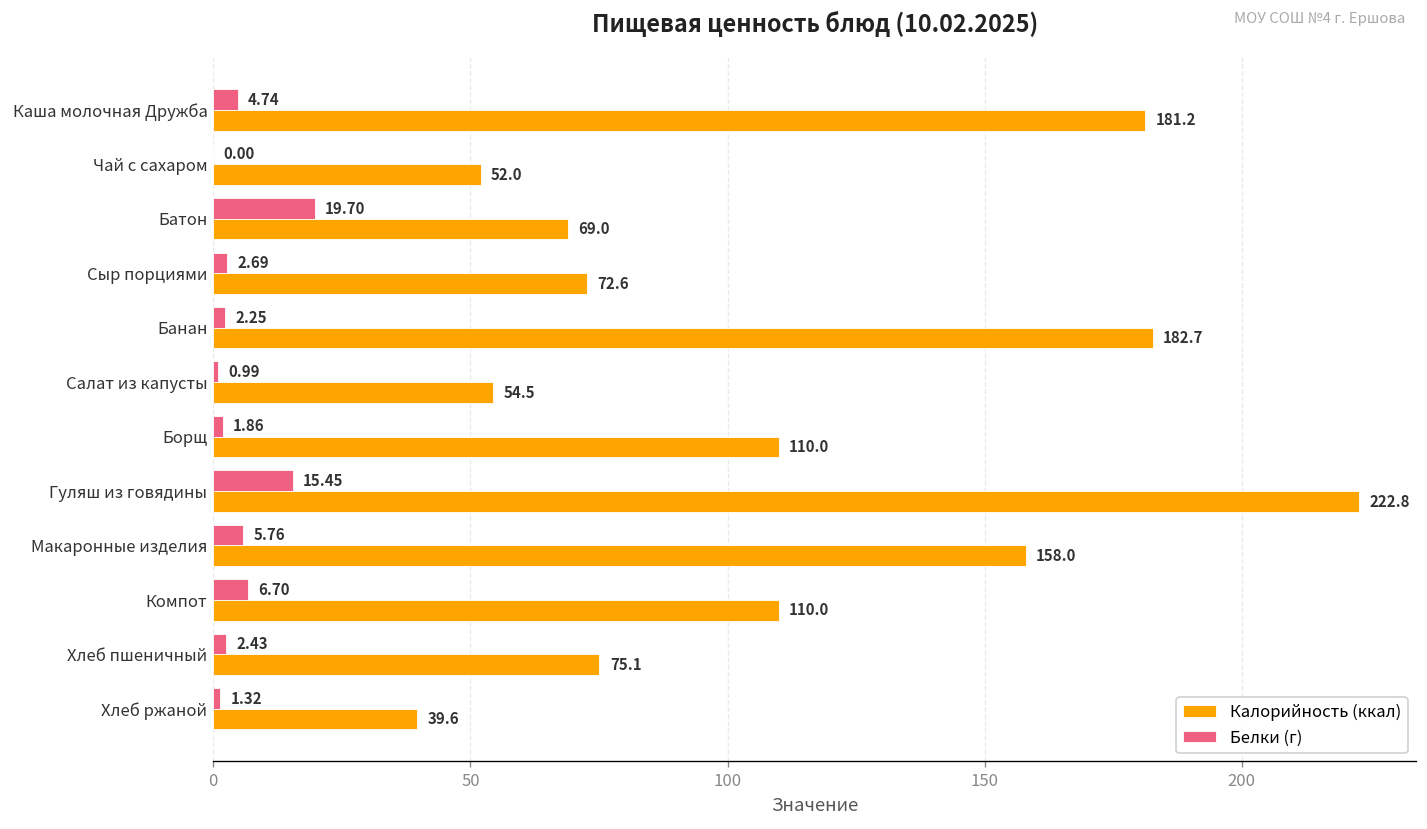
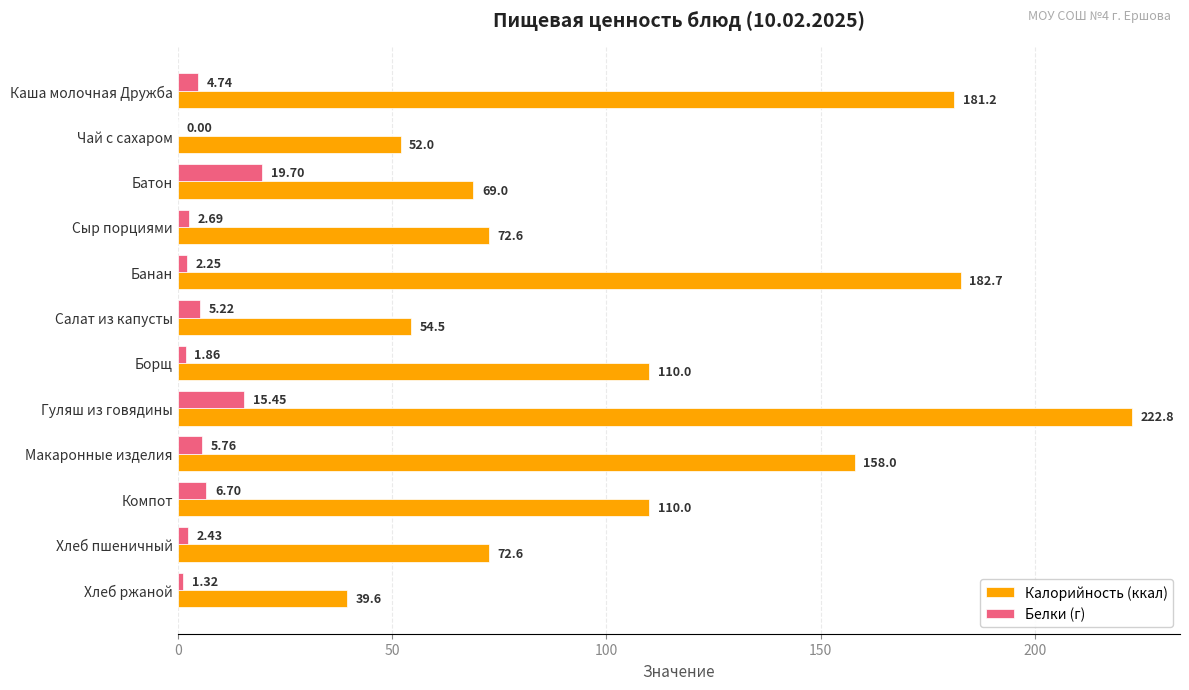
Белки (г), Салат из капусты: 0.99 -> 5.22
Калорийность (ккал), Хлеб пшеничный: 75.1 -> 72.6
